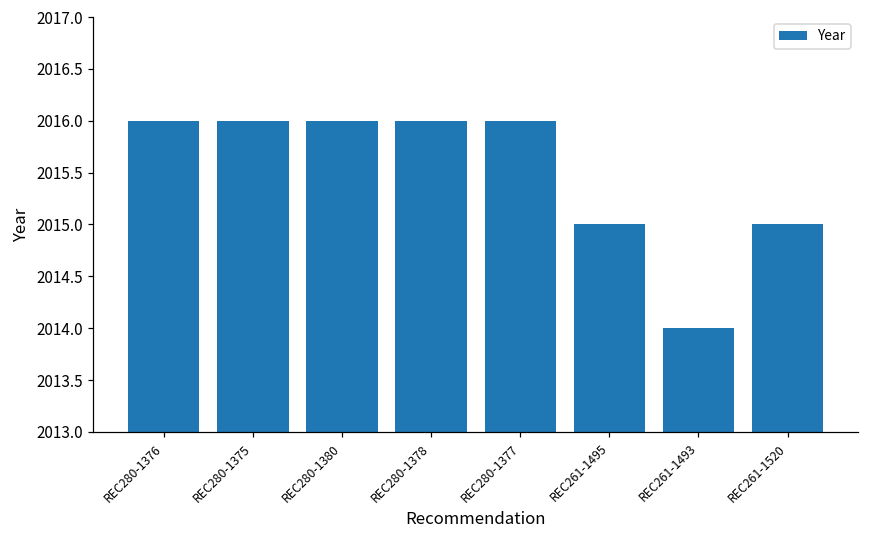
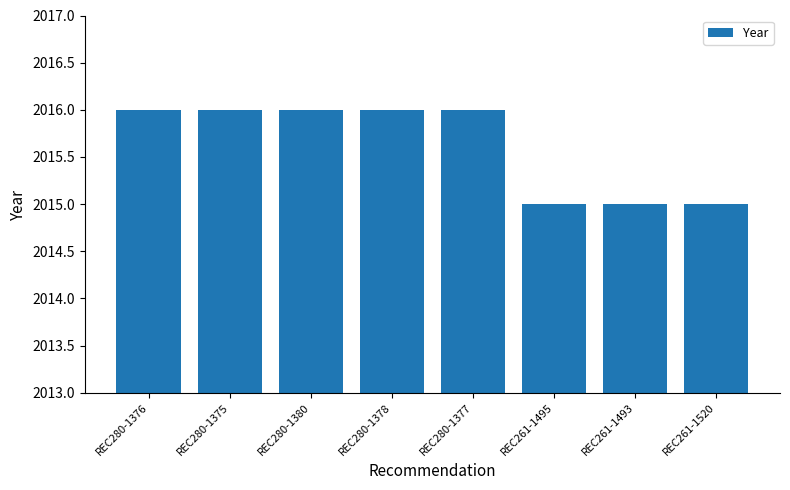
REC261-1493: 2014 -> 2015
